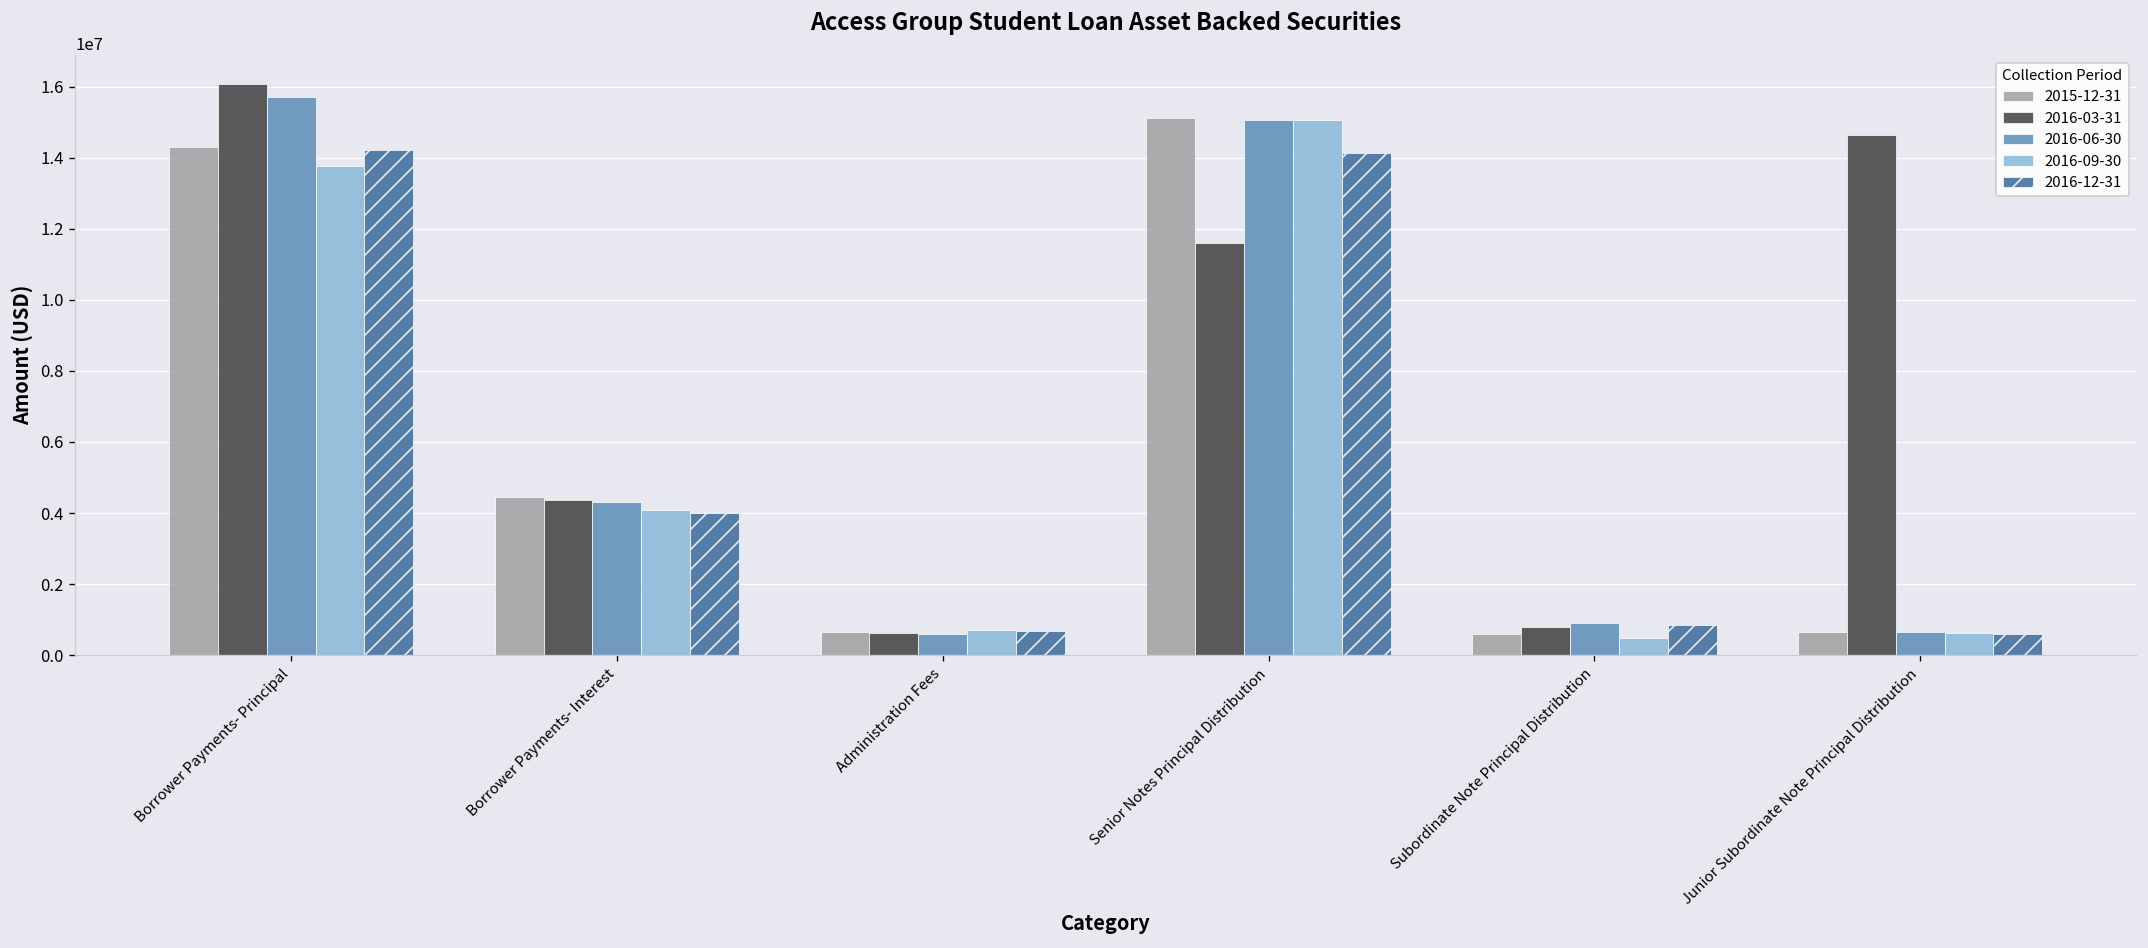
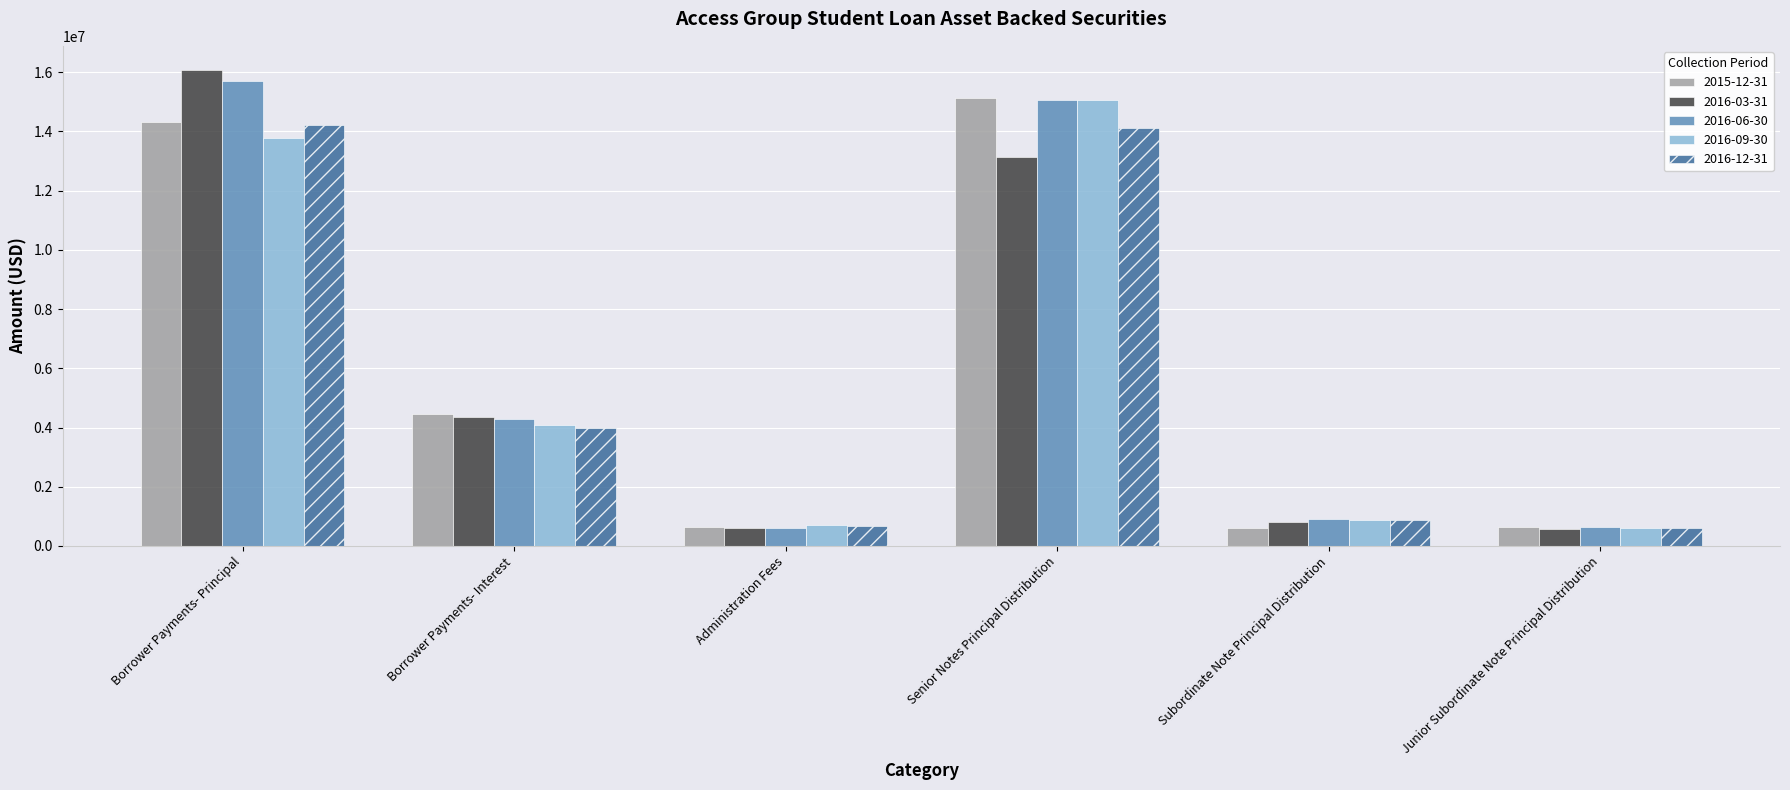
2016-03-31, Senior Notes Principal Distribution: 11600000 -> 13100000
2016-09-30, Subordinate Note Principal Distribution: 500000 -> 900000
2016-03-31, Junior Subordinate Note Principal Distribution: 14600000 -> 600000
